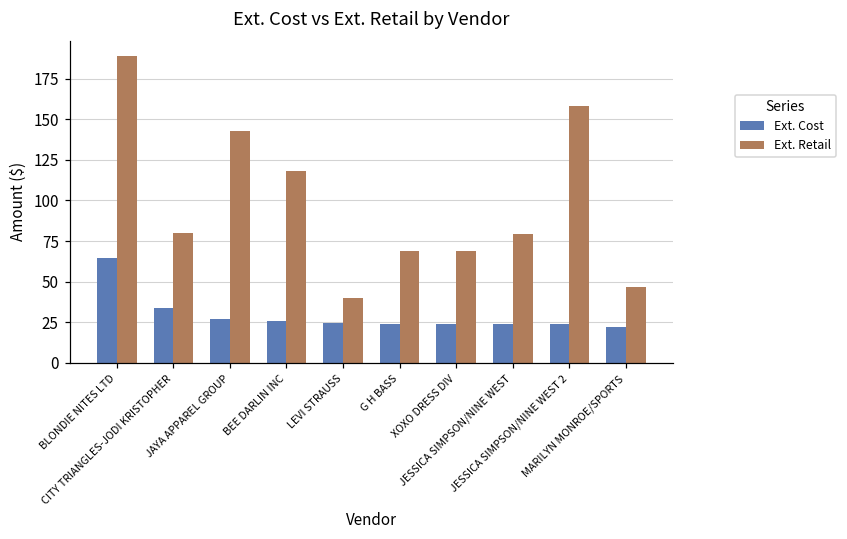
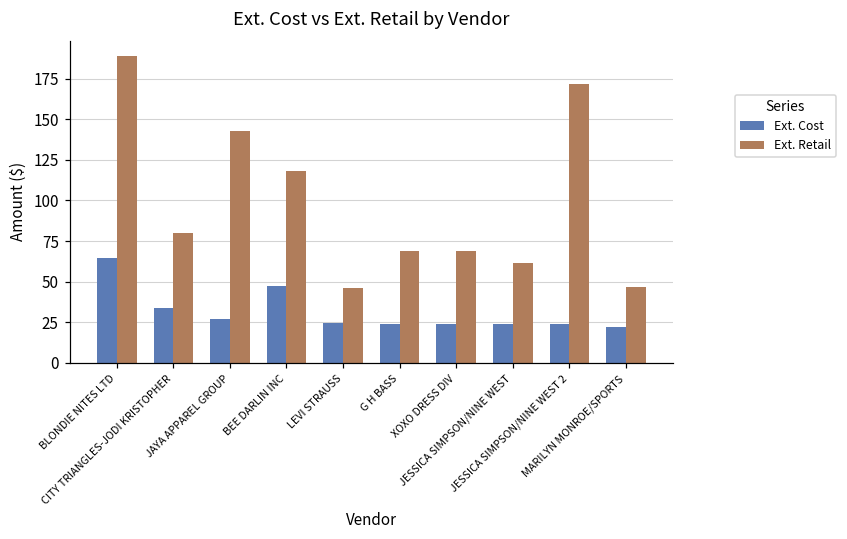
Ext. Cost, BEE DARLIN INC: 26 -> 48
Ext. Retail, LEVI STRAUSS: 40 -> 46
Ext. Retail, JESSICA SIMPSON/NINE WEST: 80 -> 61
Ext. Retail, JESSICA SIMPSON/NINE WEST 2: 158 -> 172
